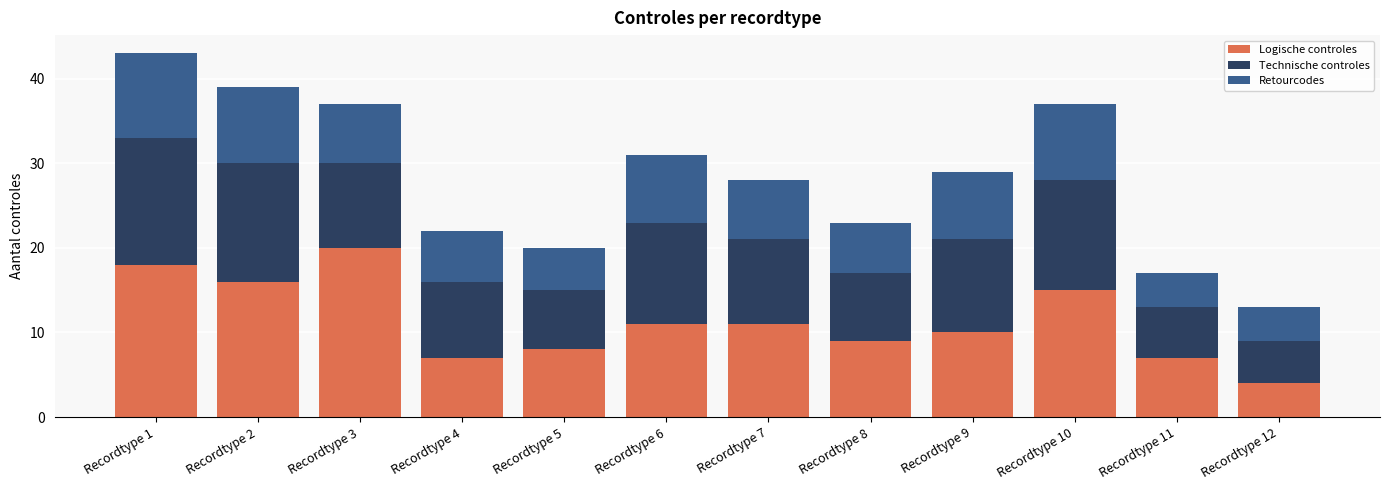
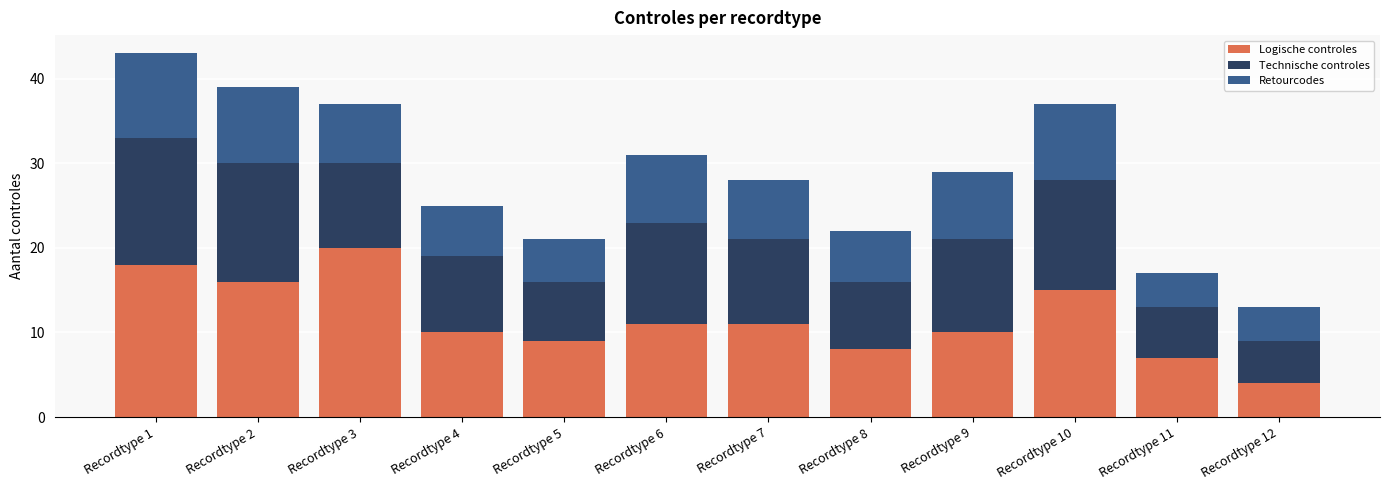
Logische controles, Recordtype 4: 7 -> 10
Logische controles, Recordtype 5: 8 -> 9
Logische controles, Recordtype 8: 9 -> 8
